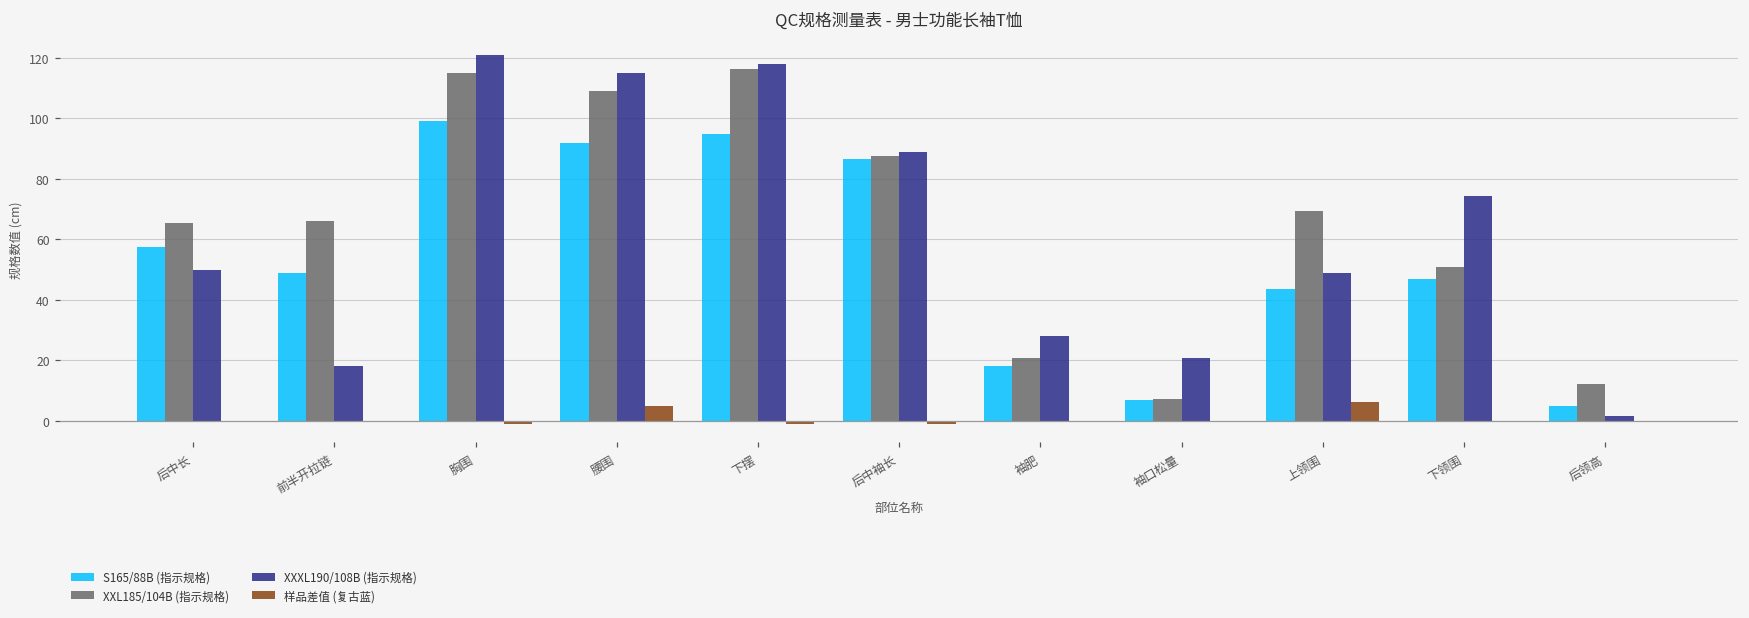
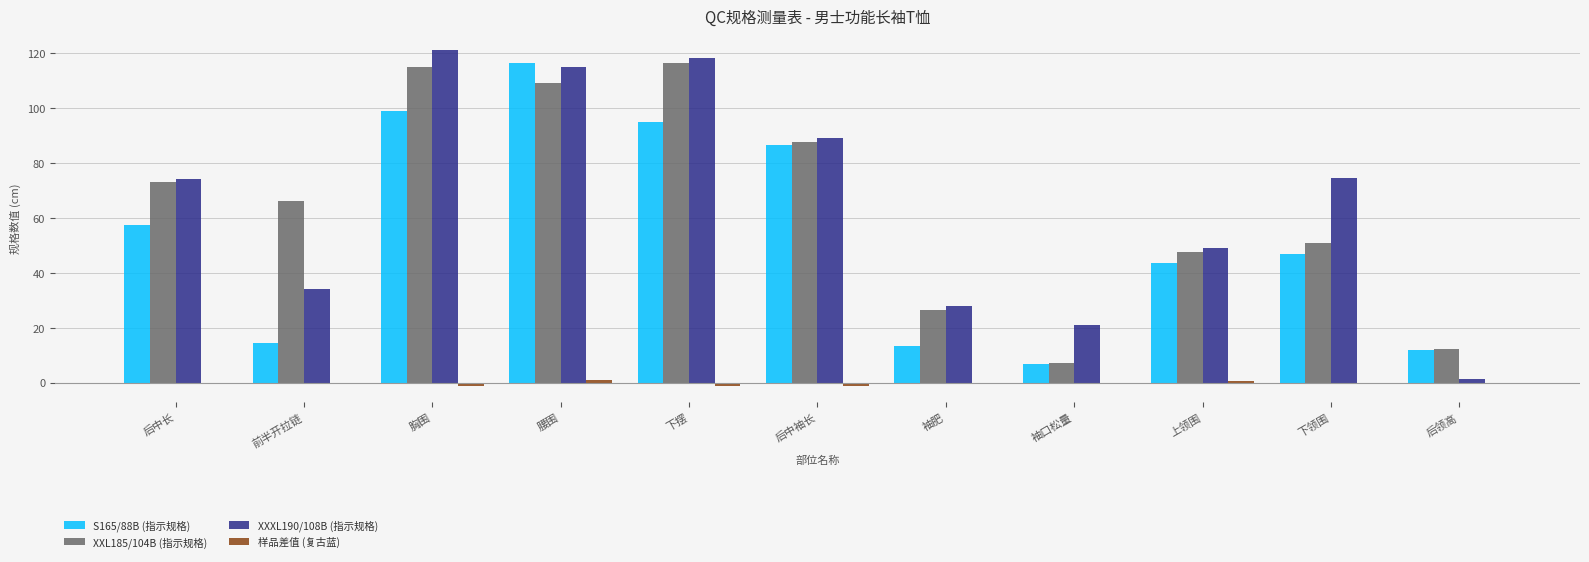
XXL185/104B (指示规格), 后中长: 65 -> 73
XXXL190/108B (指示规格), 后中长: 50 -> 74
S165/88B (指示规格), 前半开拉链: 49 -> 15
XXXL190/108B (指示规格), 前半开拉链: 18 -> 34
S165/88B (指示规格), 腰围: 92 -> 117
样品差值 (复古蓝), 腰围: 5 -> 1
S165/88B (指示规格), 袖肥: 18 -> 13
XXL185/104B (指示规格), 袖肥: 21 -> 27
XXL185/104B (指示规格), 上领围: 70 -> 48
样品差值 (复古蓝), 上领围: 6 -> 1
S165/88B (指示规格), 后领高: 5 -> 12
